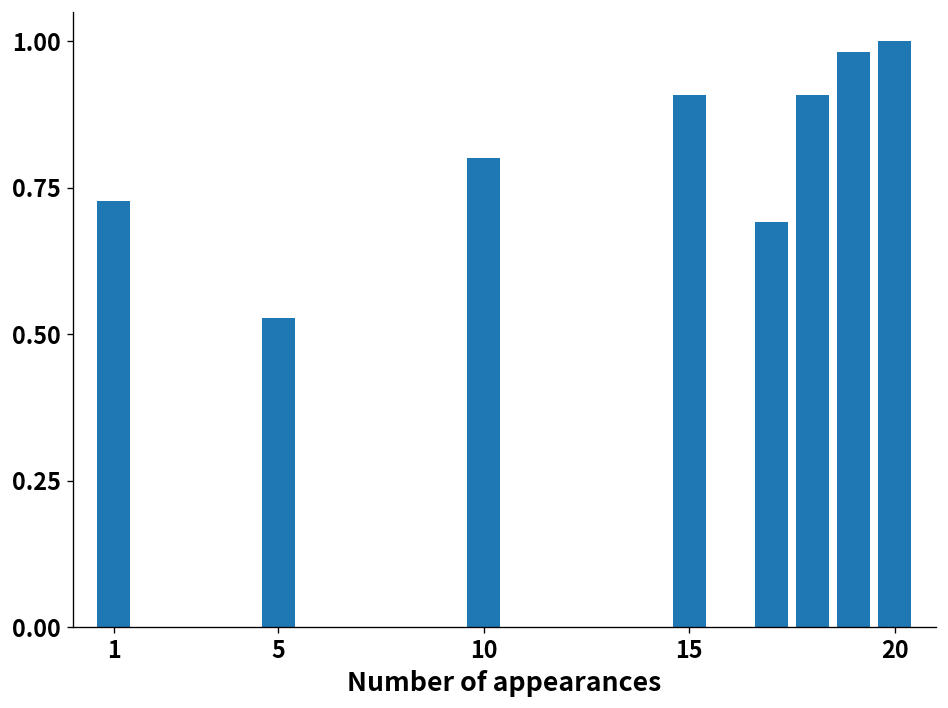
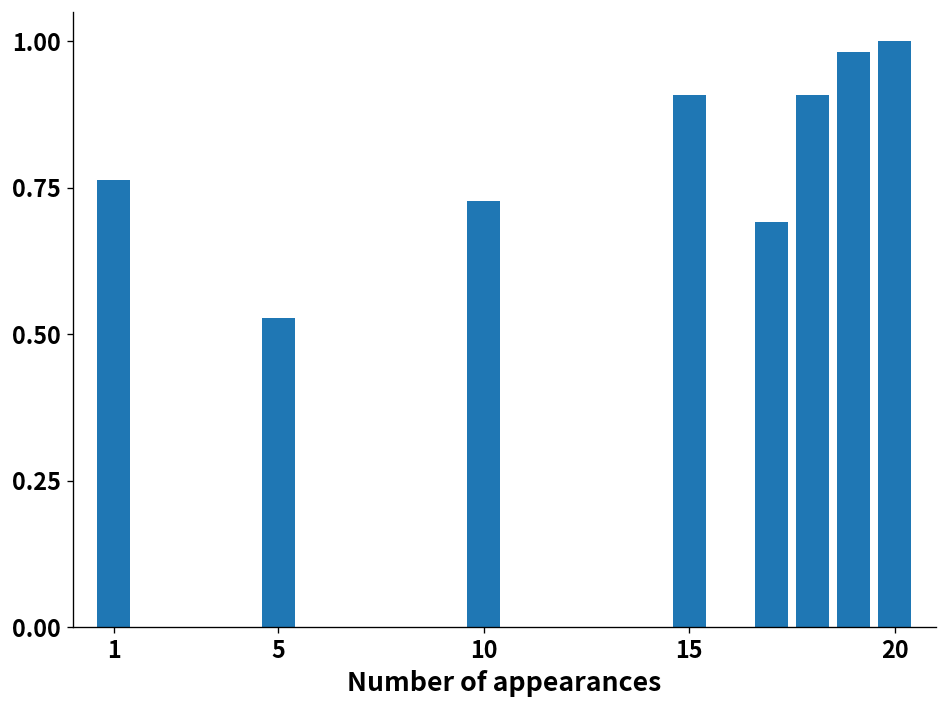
1: 0.73 -> 0.76
10: 0.80 -> 0.73
